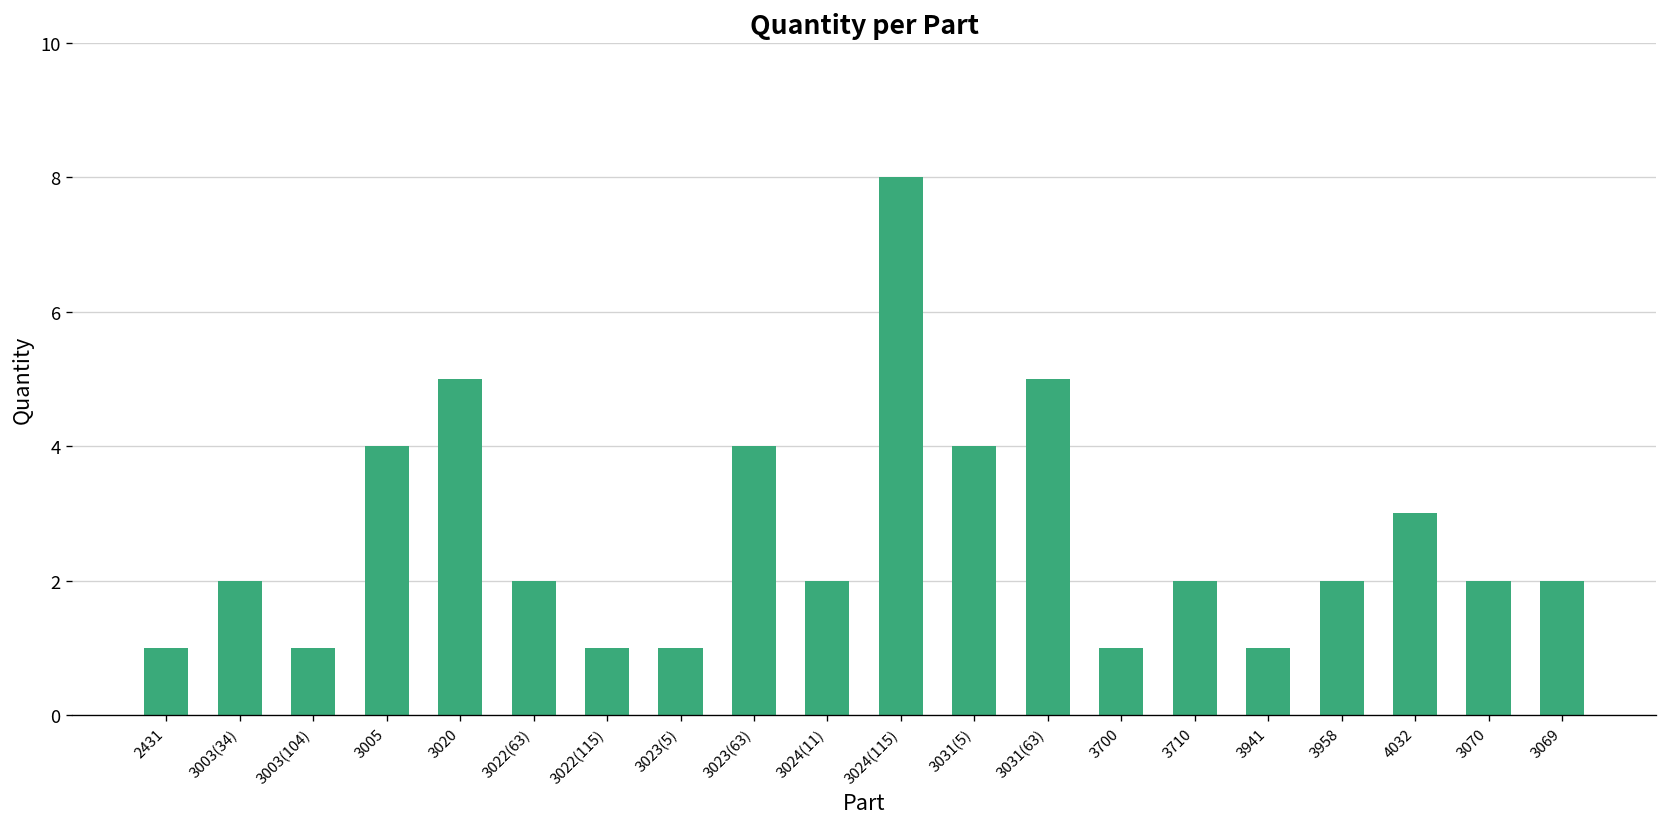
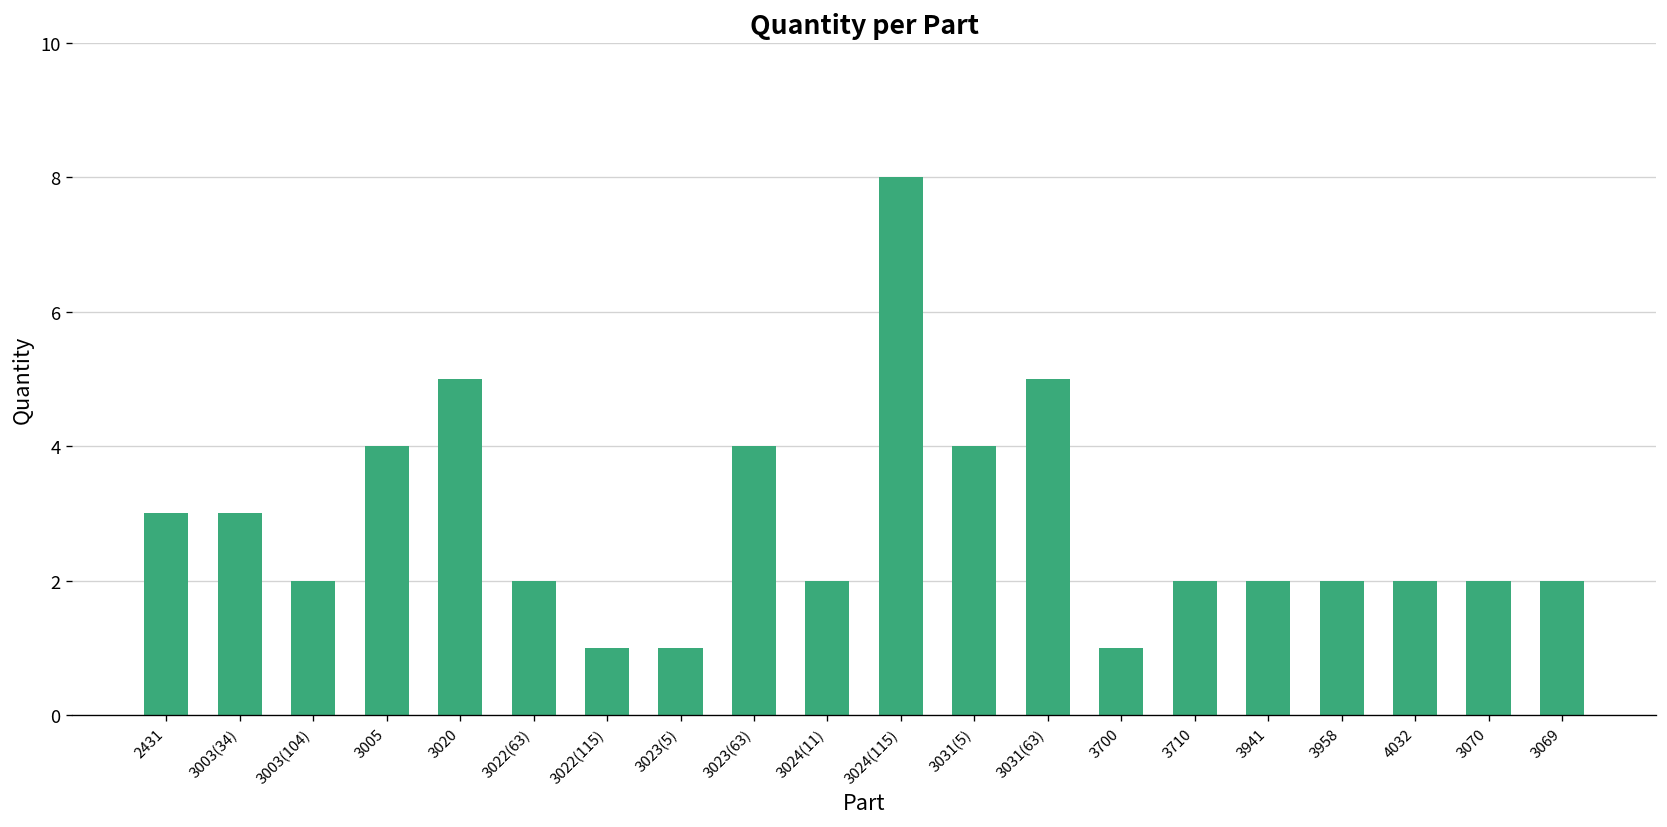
2431: 1 -> 3
3003(34): 2 -> 3
3003(104): 1 -> 2
3941: 1 -> 2
4032: 3 -> 2
